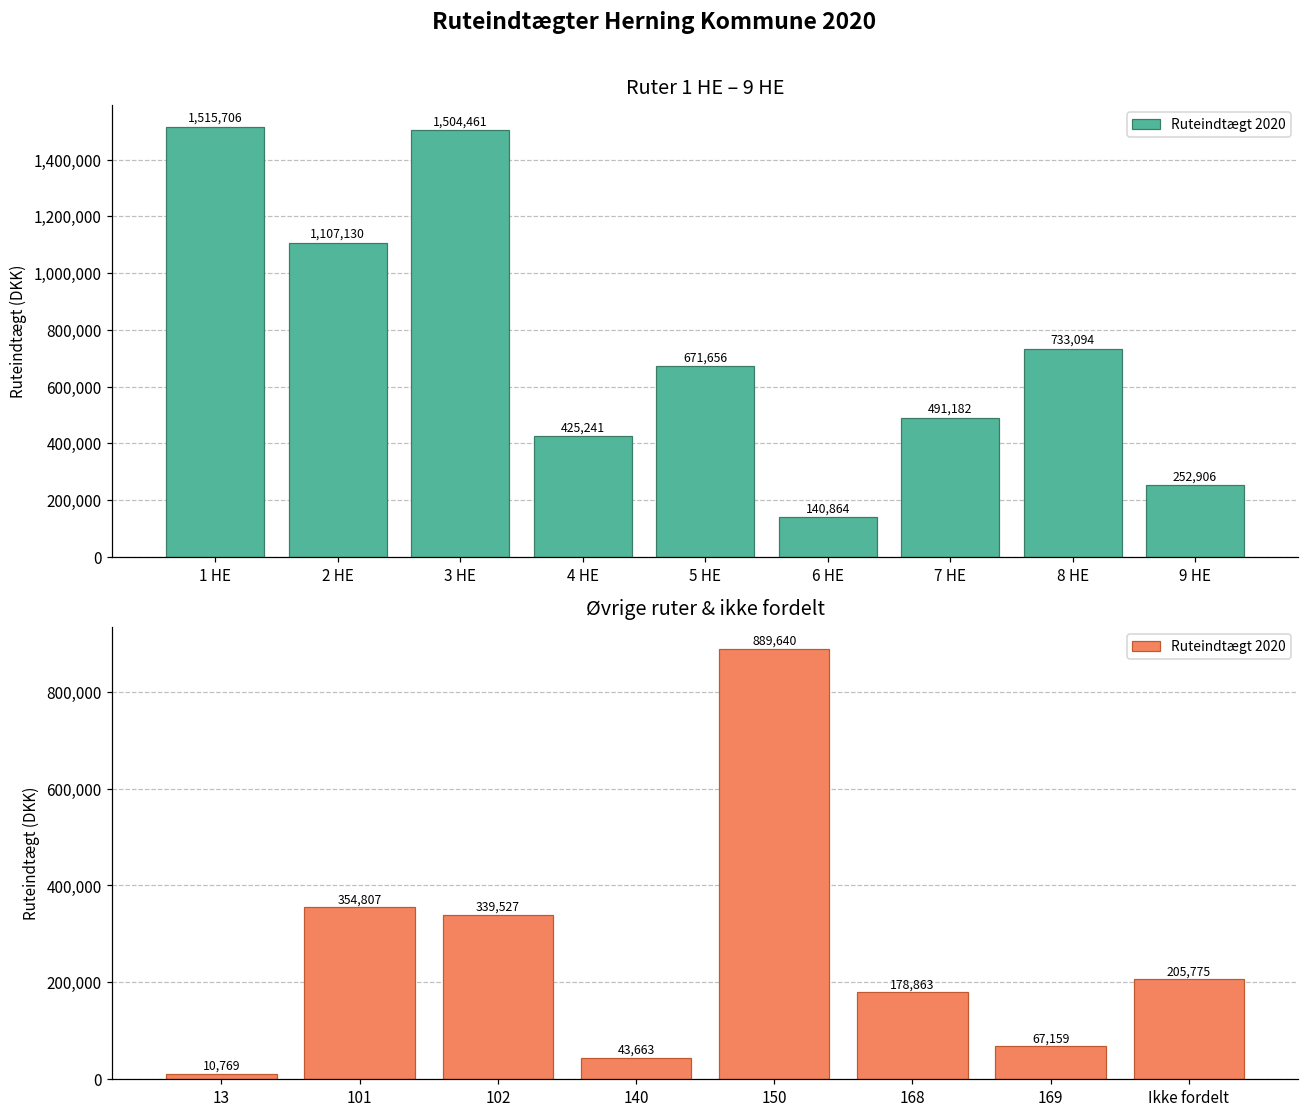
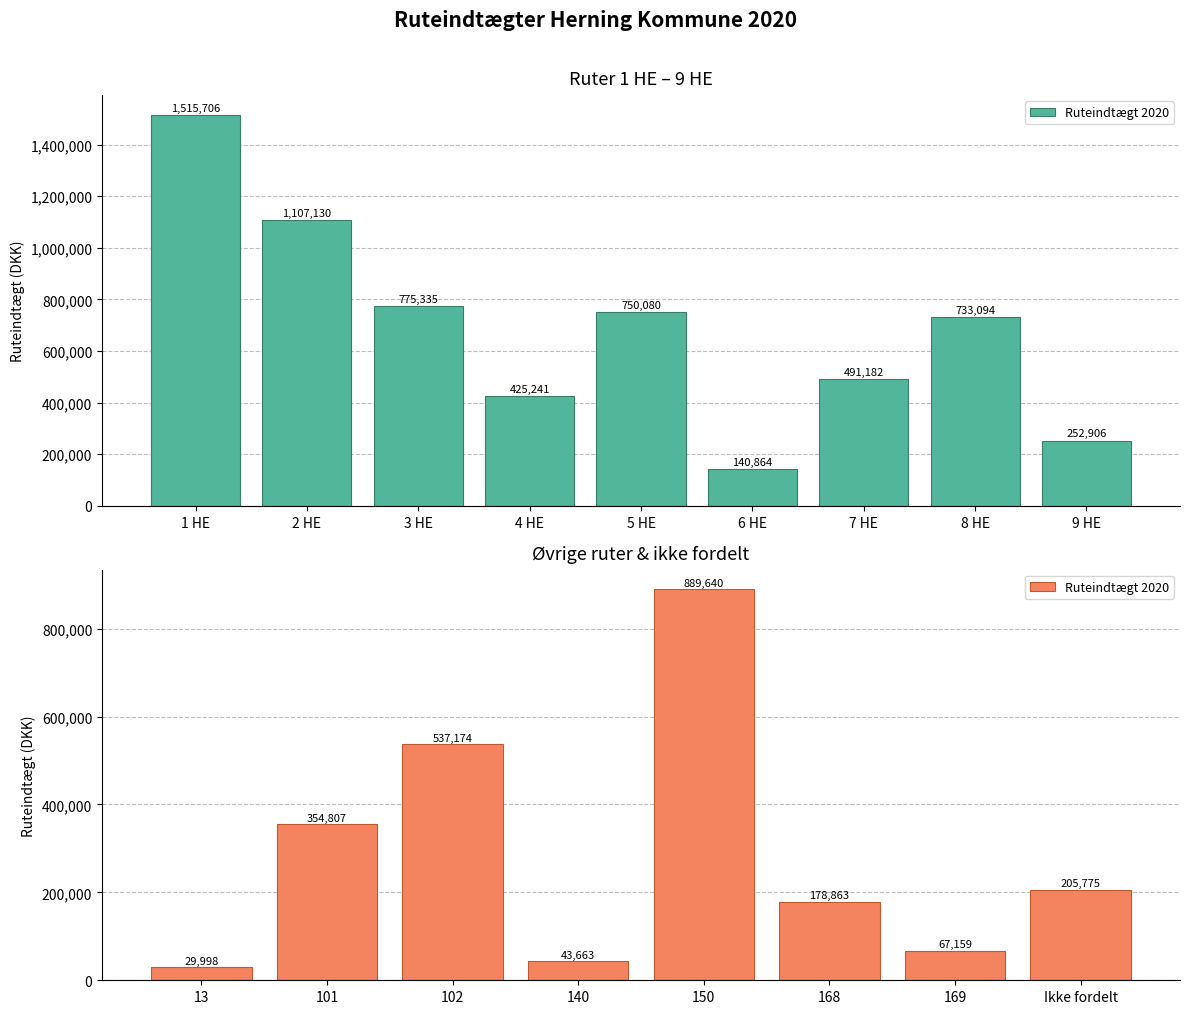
Ruter 1 HE – 9 HE, 3 HE: 1,504,461 -> 775,335
Ruter 1 HE – 9 HE, 5 HE: 671,656 -> 750,080
Øvrige ruter & ikke fordelt, 13: 10,769 -> 29,998
Øvrige ruter & ikke fordelt, 102: 339,527 -> 537,174
